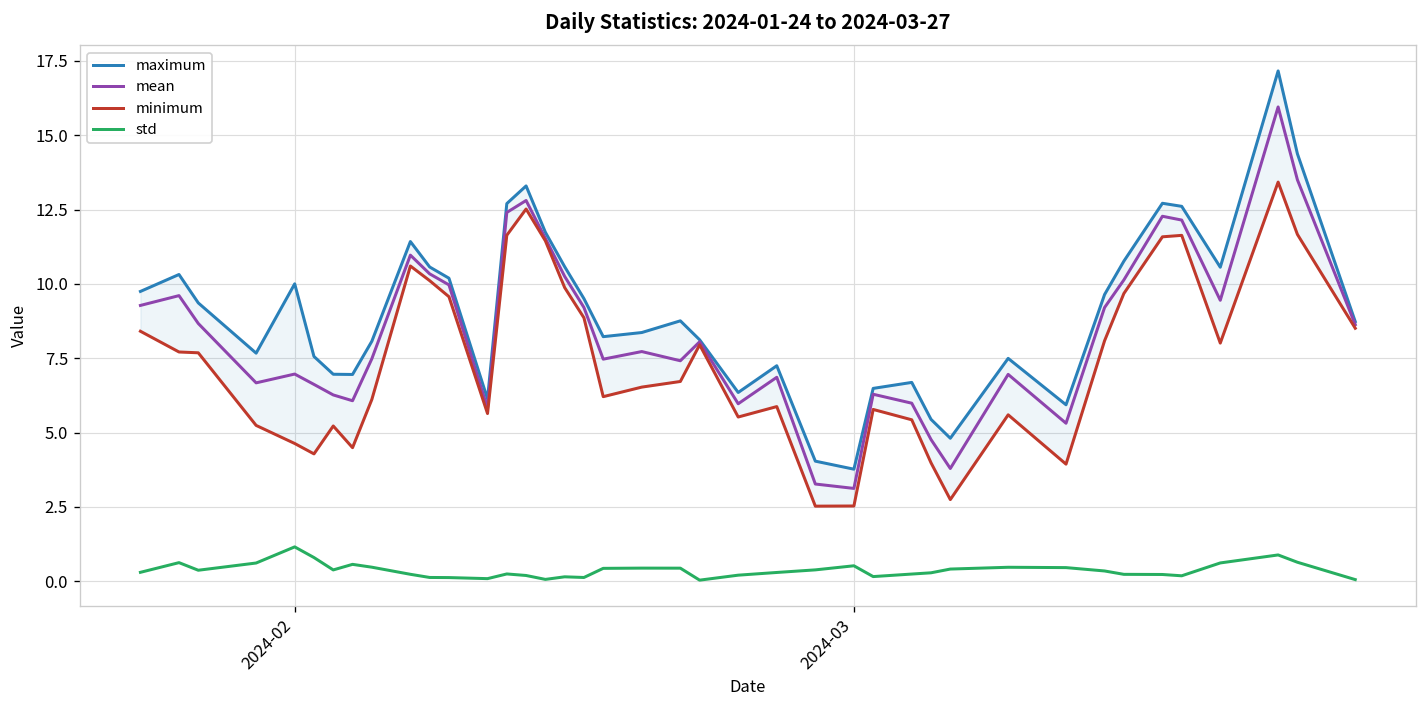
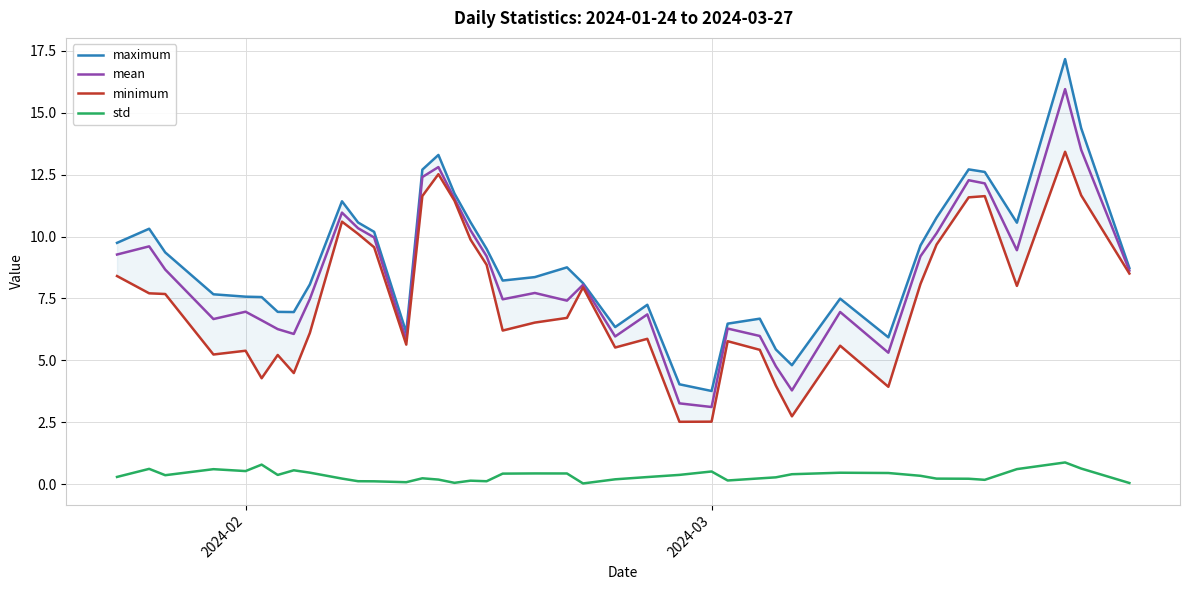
maximum, 2024-02: 10.0 -> 7.6
minimum, 2024-02: 4.6 -> 5.4
std, 2024-02: 1.2 -> 0.5
